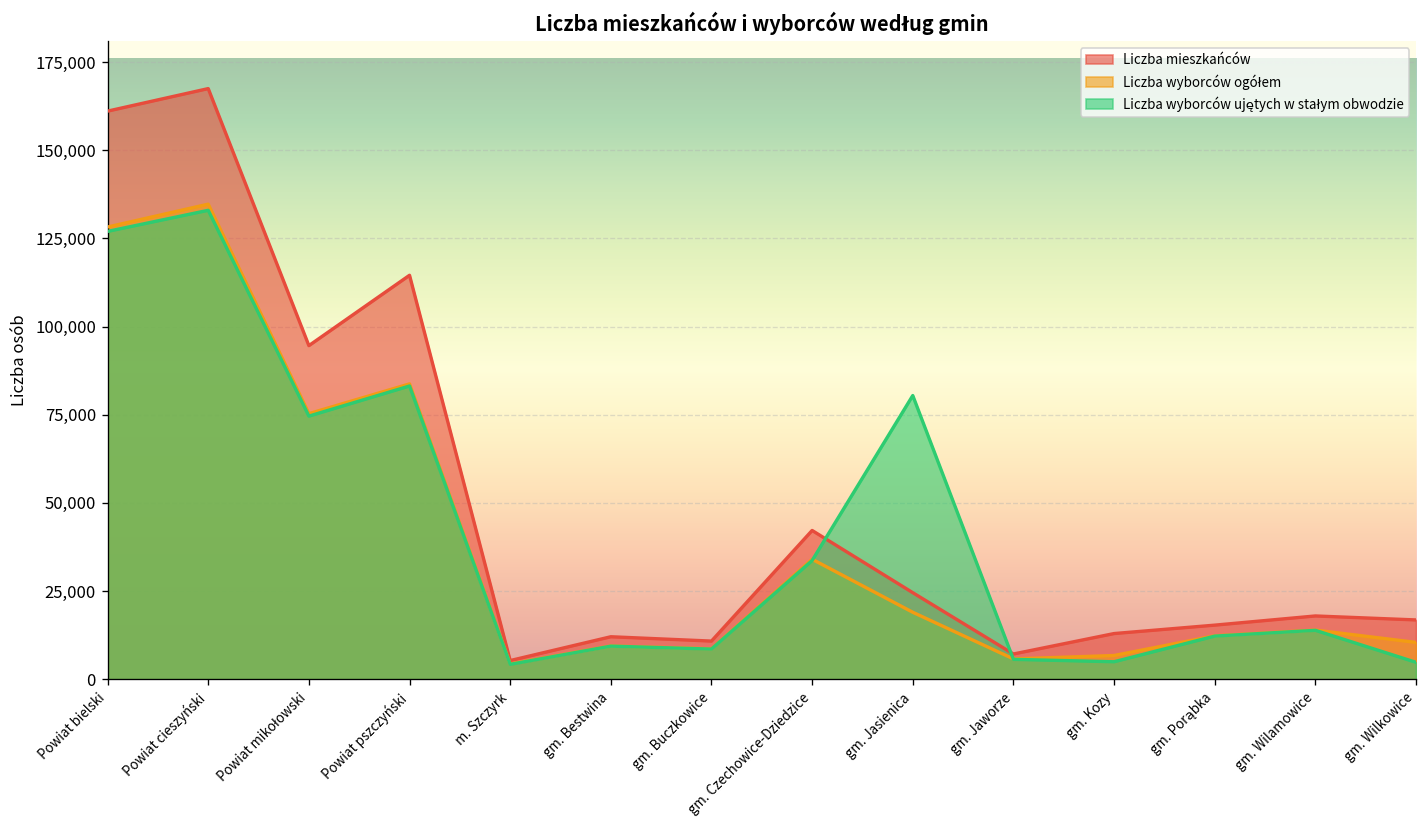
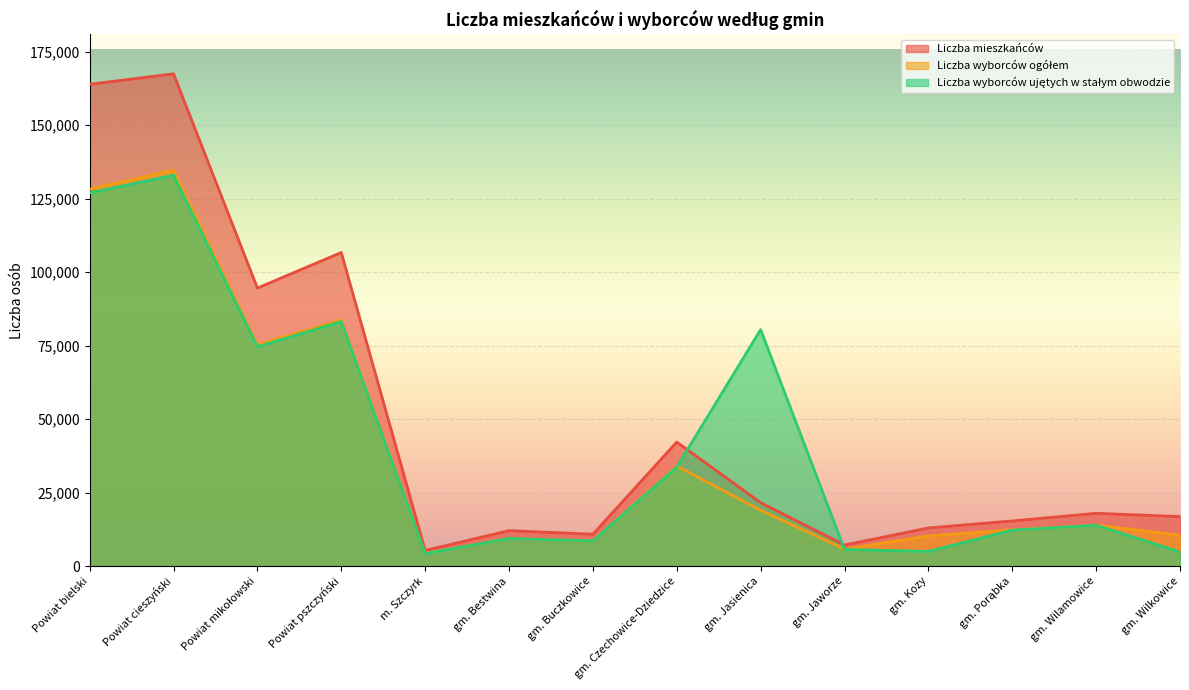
Liczba mieszkańców, Powiat bielski: 161,000 -> 164,000
Liczba mieszkańców, Powiat pszczyński: 115,000 -> 107,000
Liczba mieszkańców, gm. Jasienica: 25,000 -> 22,000
Liczba wyborców ogółem, gm. Kozy: 7,000 -> 10,000
